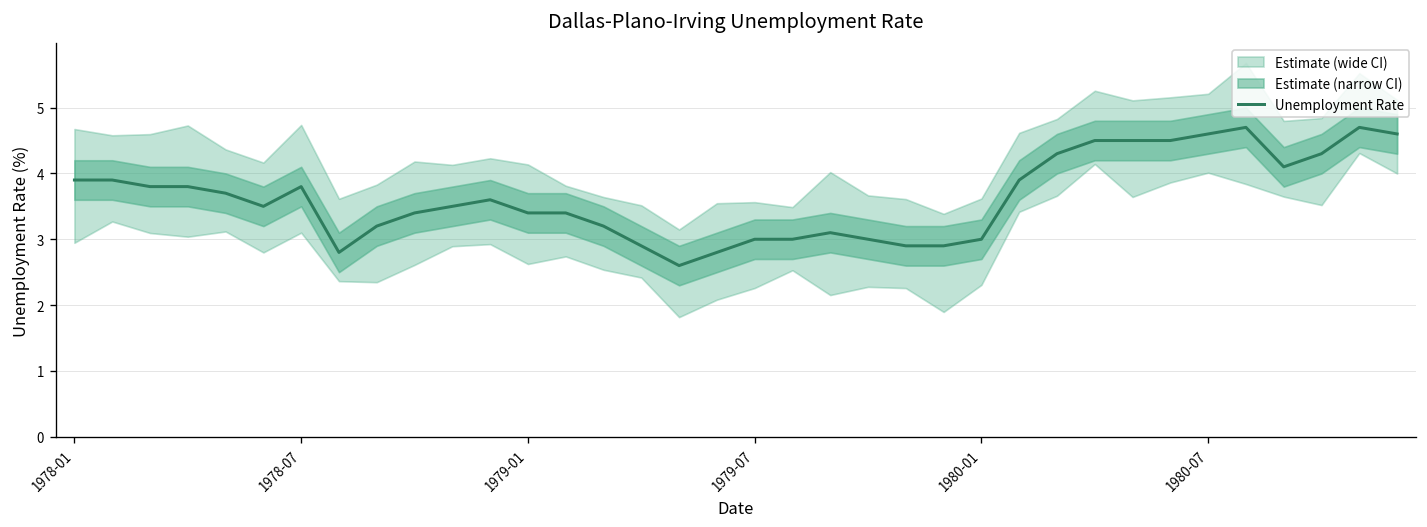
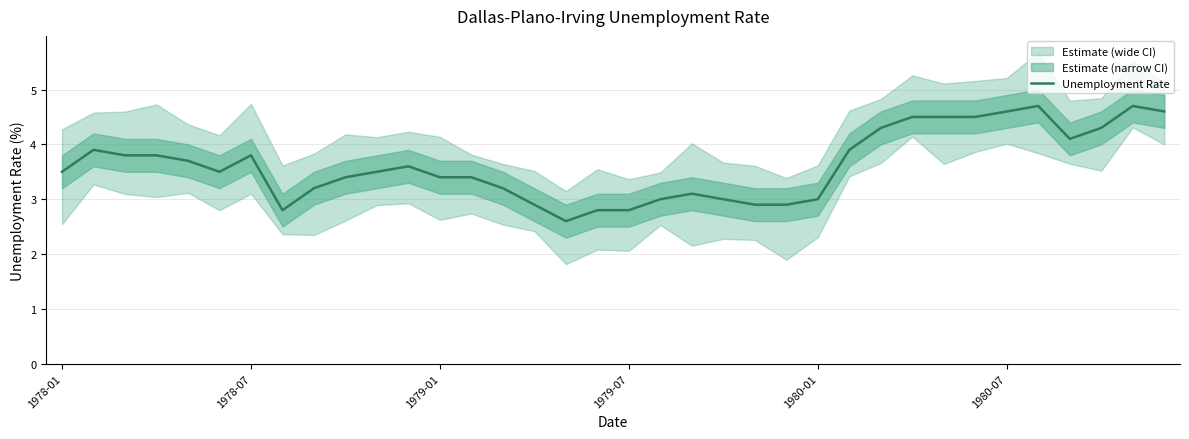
Unemployment Rate, 1978-01: 3.9 -> 3.5
Unemployment Rate, 1979-07: 3.0 -> 2.8
